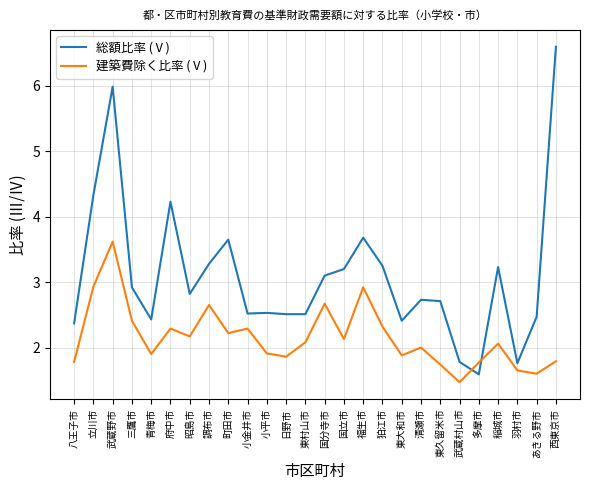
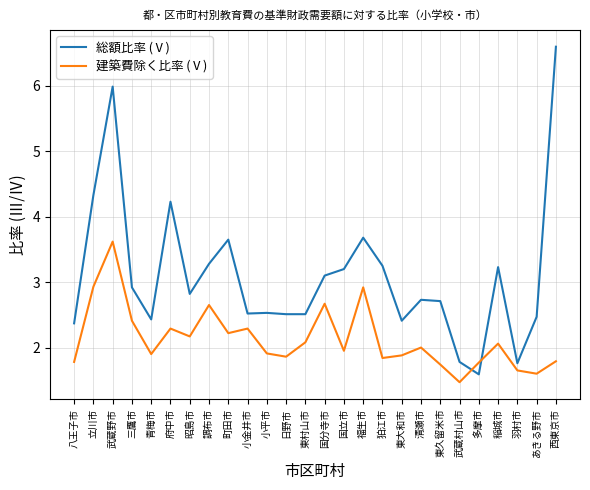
建築費除く比率 (Ⅴ), 国立市: 2.1 -> 2.0
建築費除く比率 (Ⅴ), 狛江市: 2.3 -> 1.8
